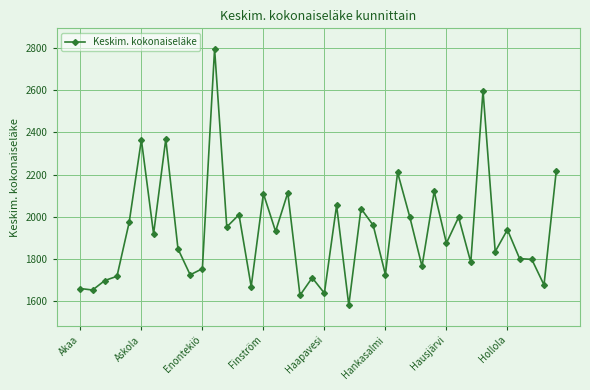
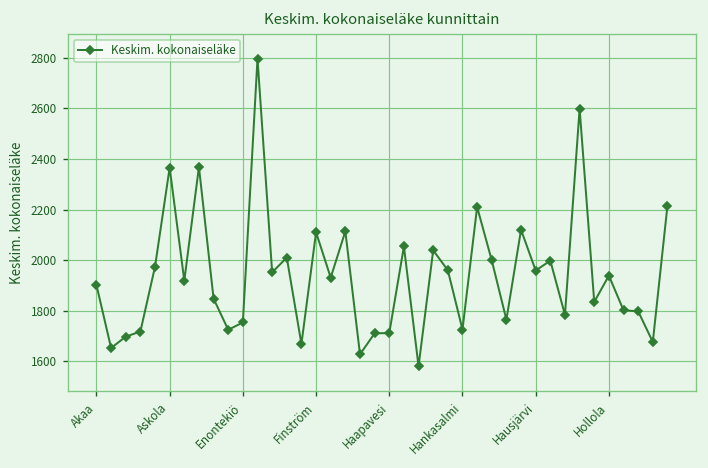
Akaa: 1660 -> 1900
Haapavesi: 1640 -> 1710
Hausjärvi: 1880 -> 1960
